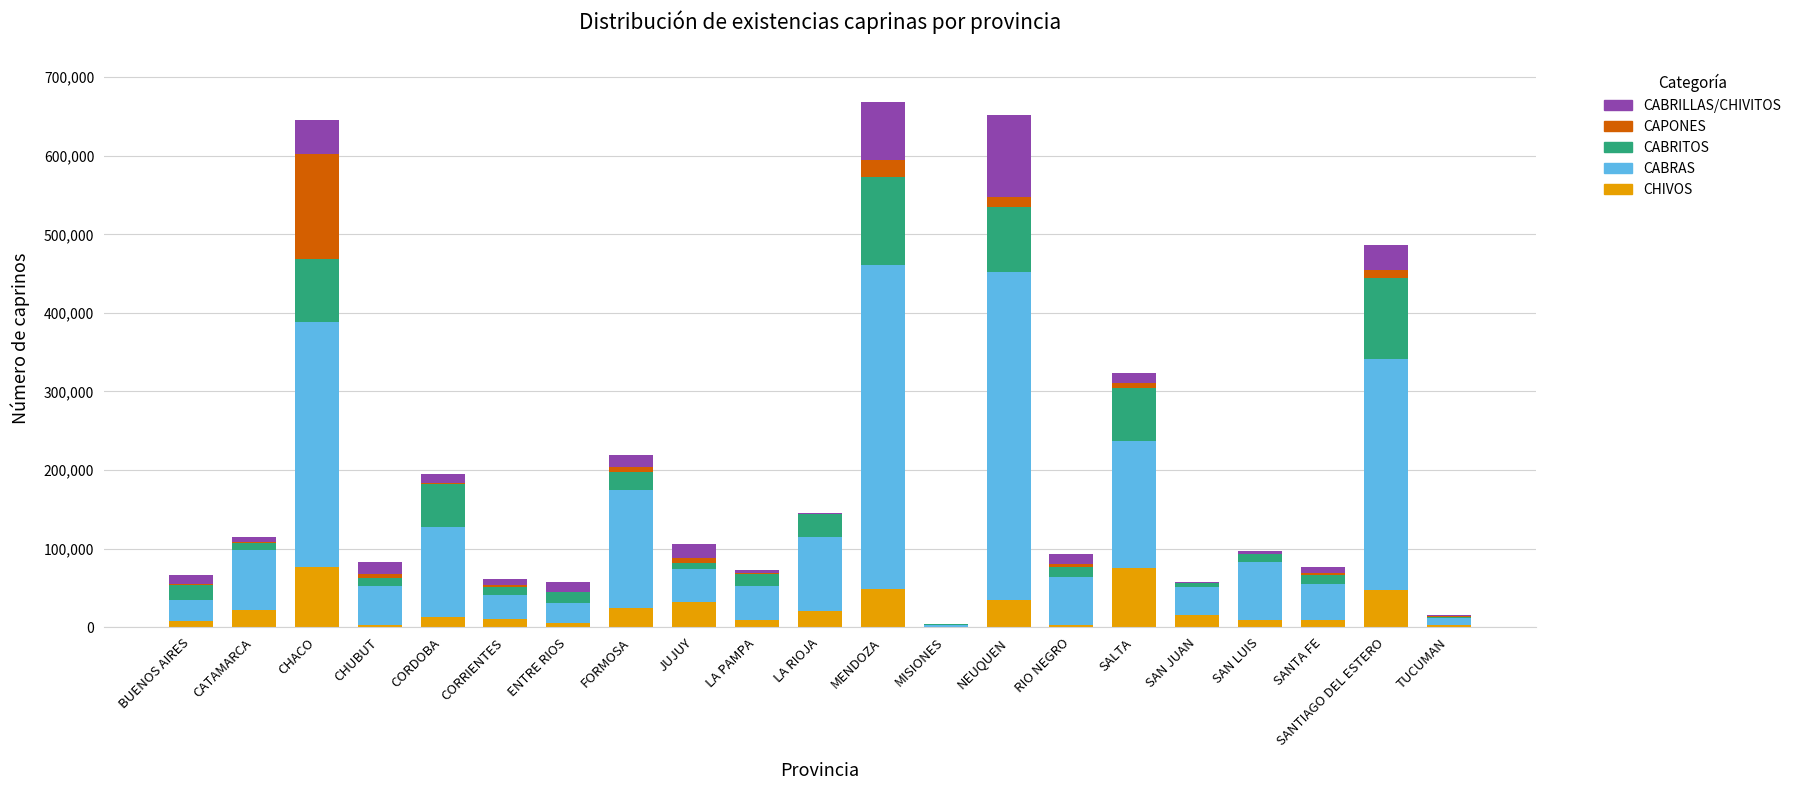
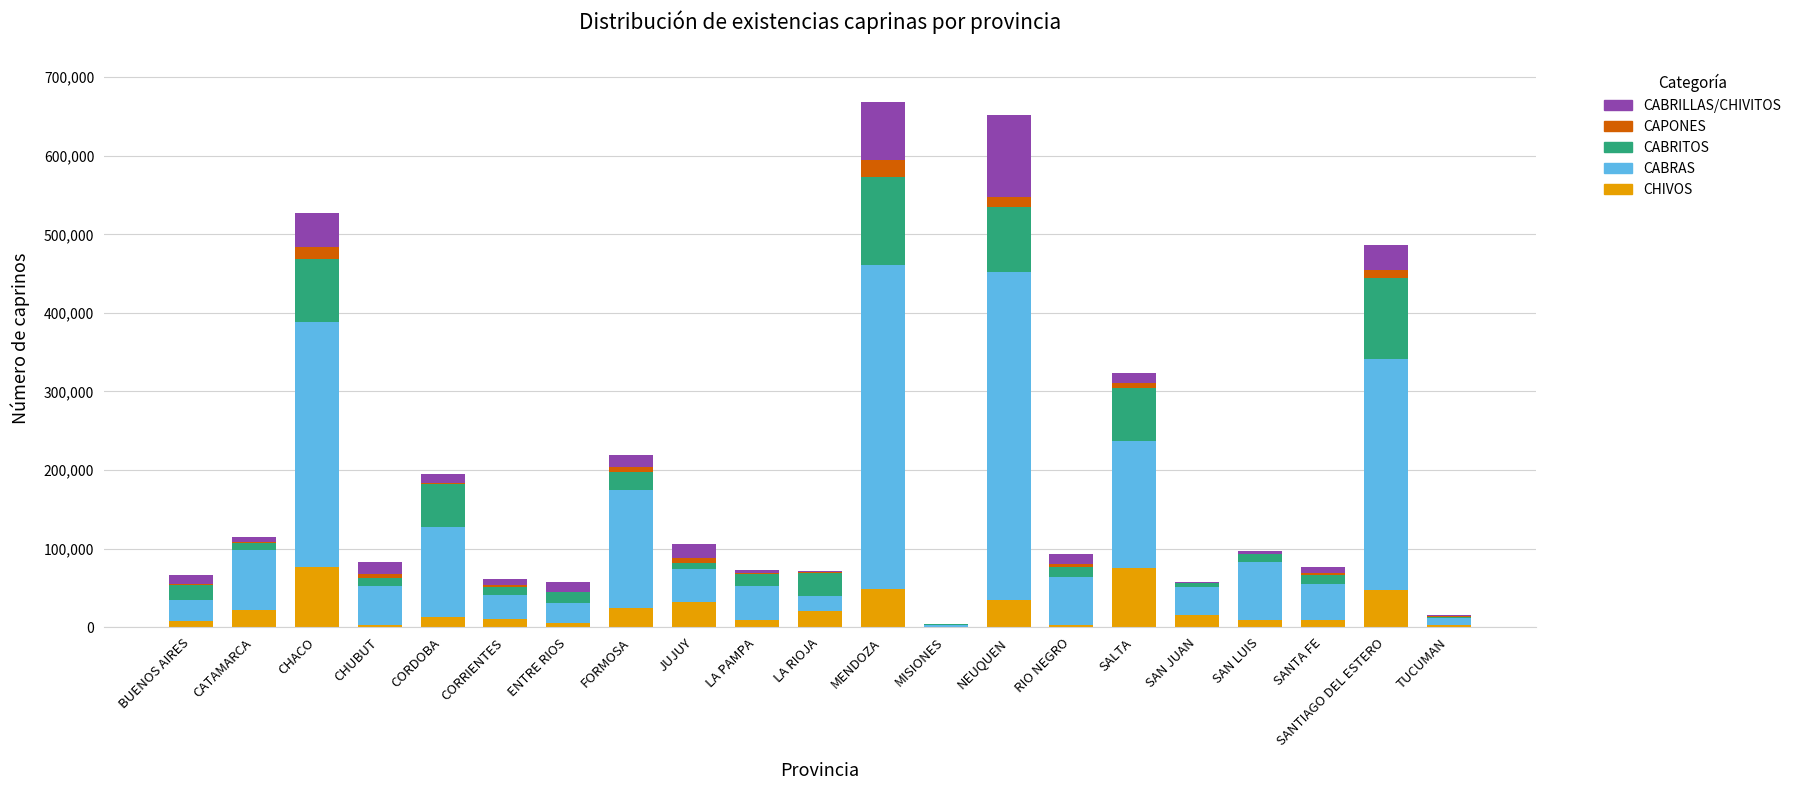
CAPONES, CHACO: 130,000 -> 10,000
CABRAS, LA RIOJA: 90,000 -> 20,000
